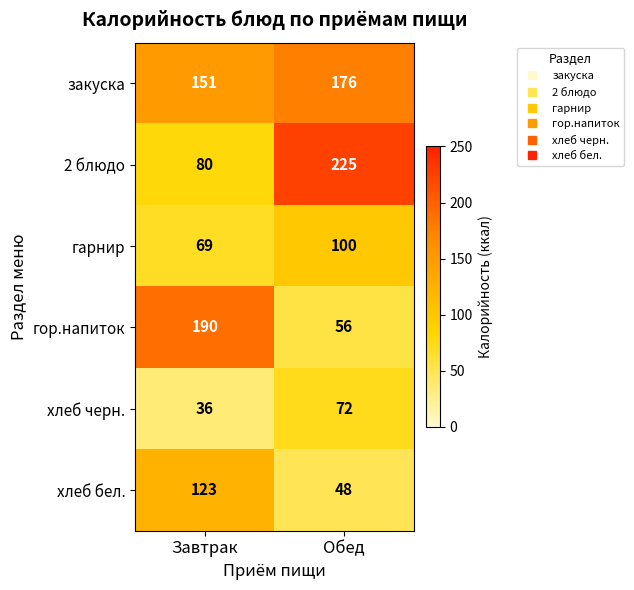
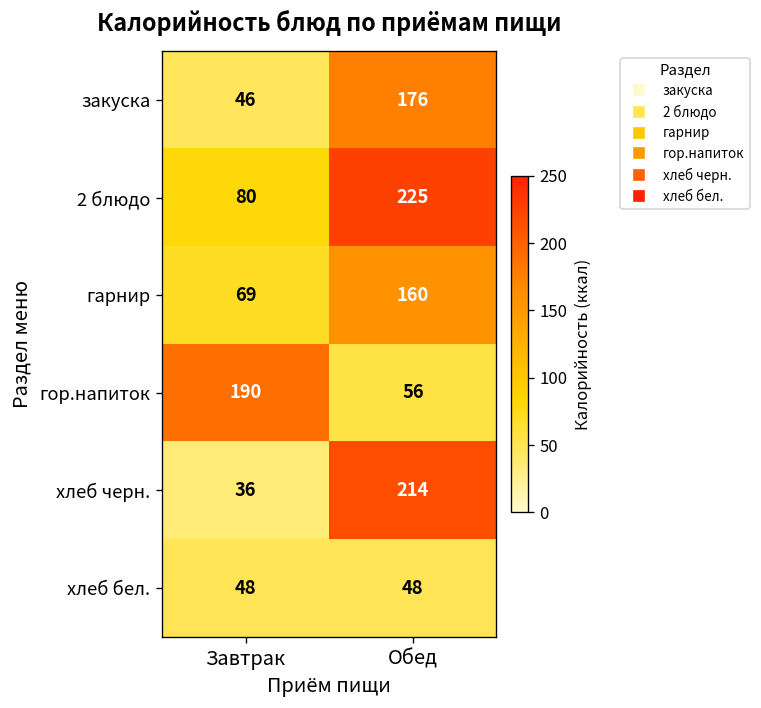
закуска, Завтрак: 151 -> 46
гарнир, Обед: 100 -> 160
хлеб черн., Обед: 72 -> 214
хлеб бел., Завтрак: 123 -> 48
